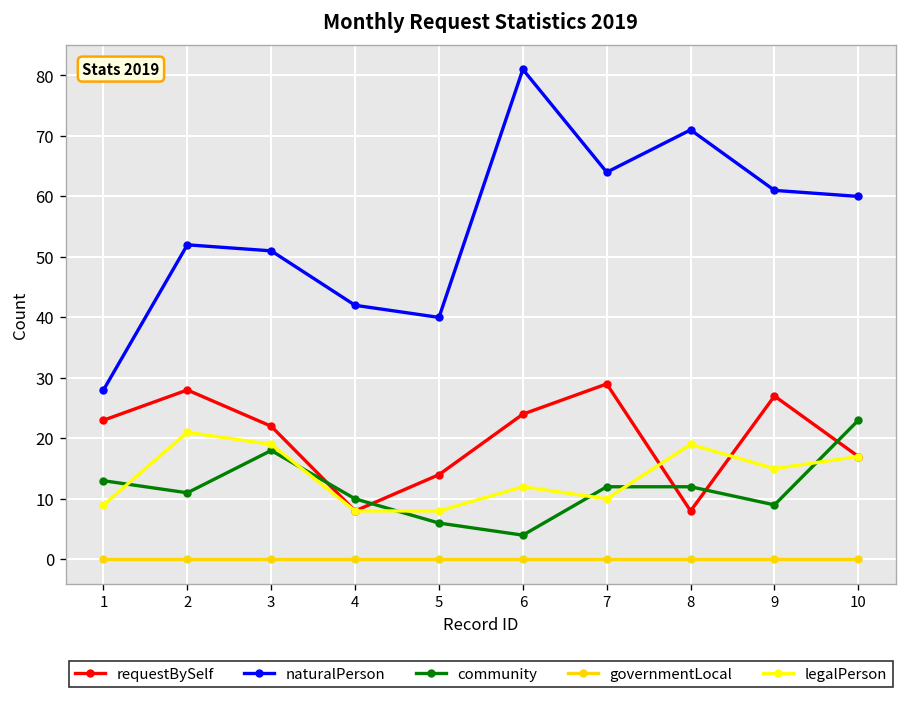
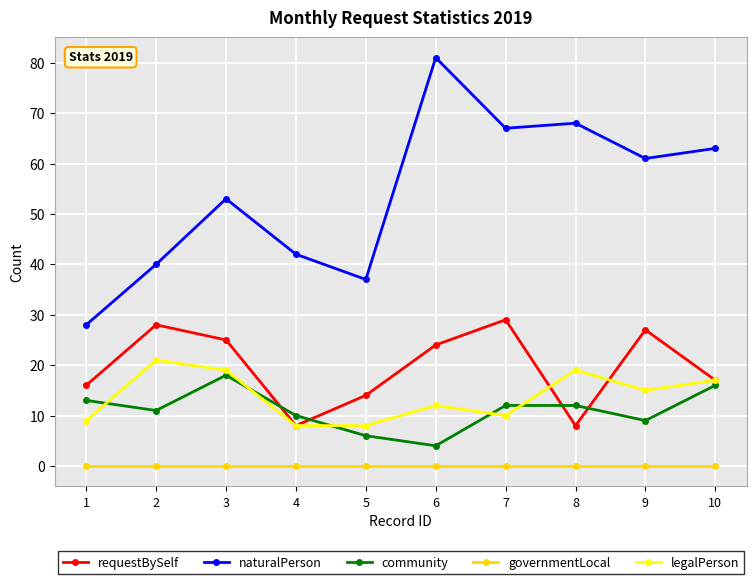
requestBySelf, 1: 23 -> 16
naturalPerson, 2: 52 -> 40
requestBySelf, 3: 22 -> 25
naturalPerson, 3: 51 -> 53
naturalPerson, 5: 40 -> 37
naturalPerson, 7: 64 -> 67
naturalPerson, 8: 71 -> 68
naturalPerson, 10: 60 -> 63
community, 10: 23 -> 16
